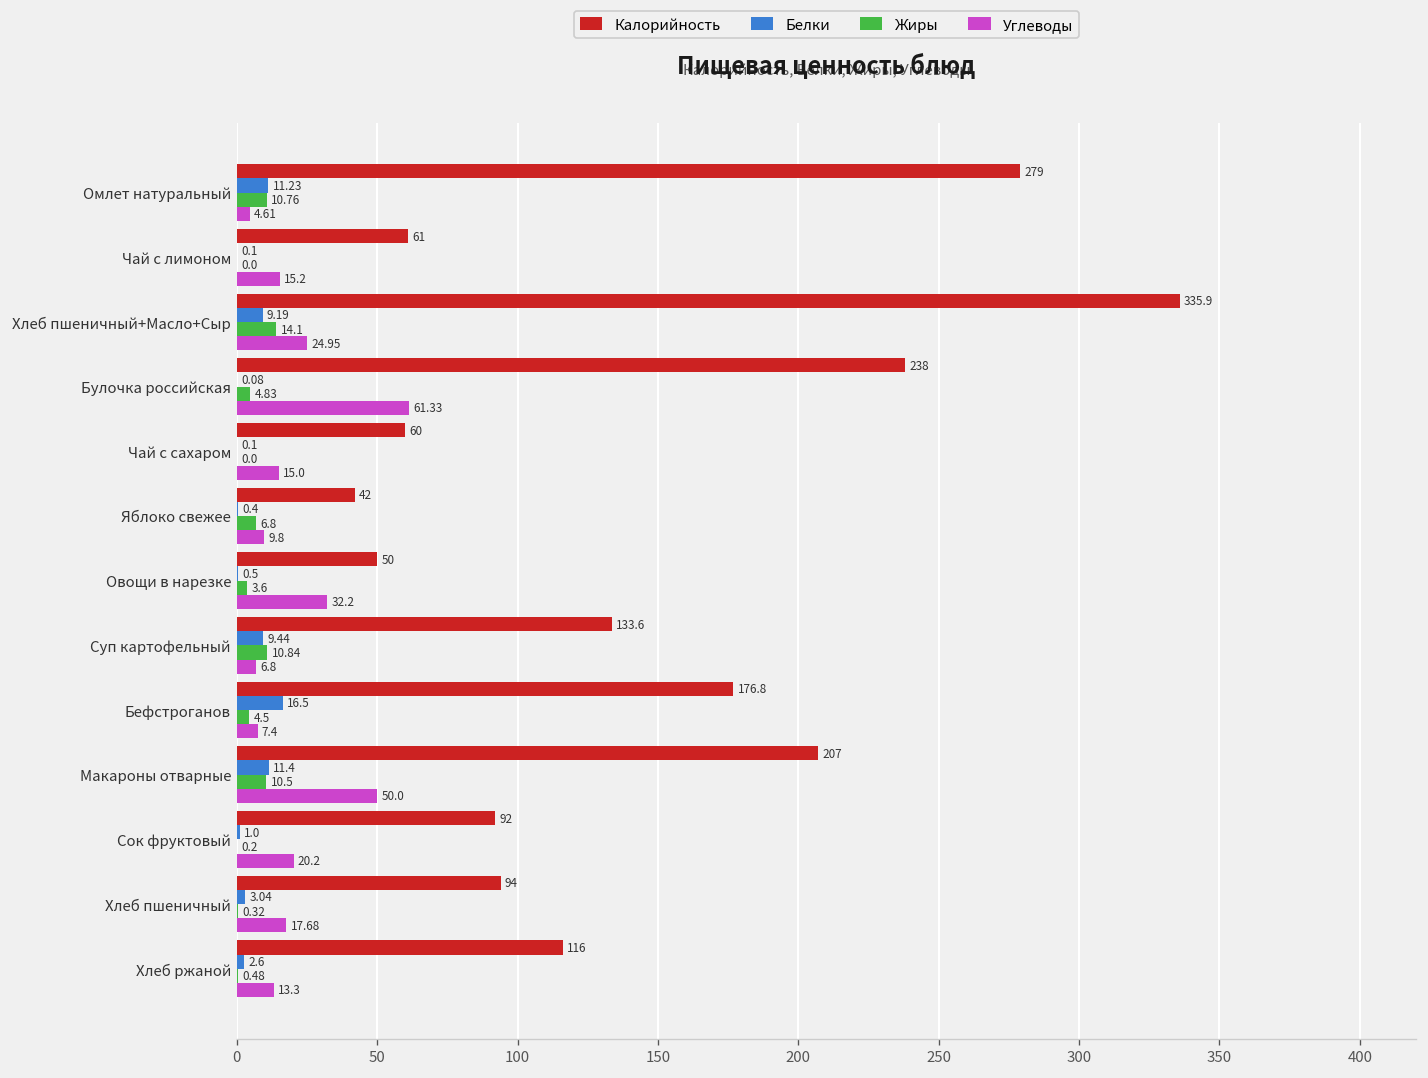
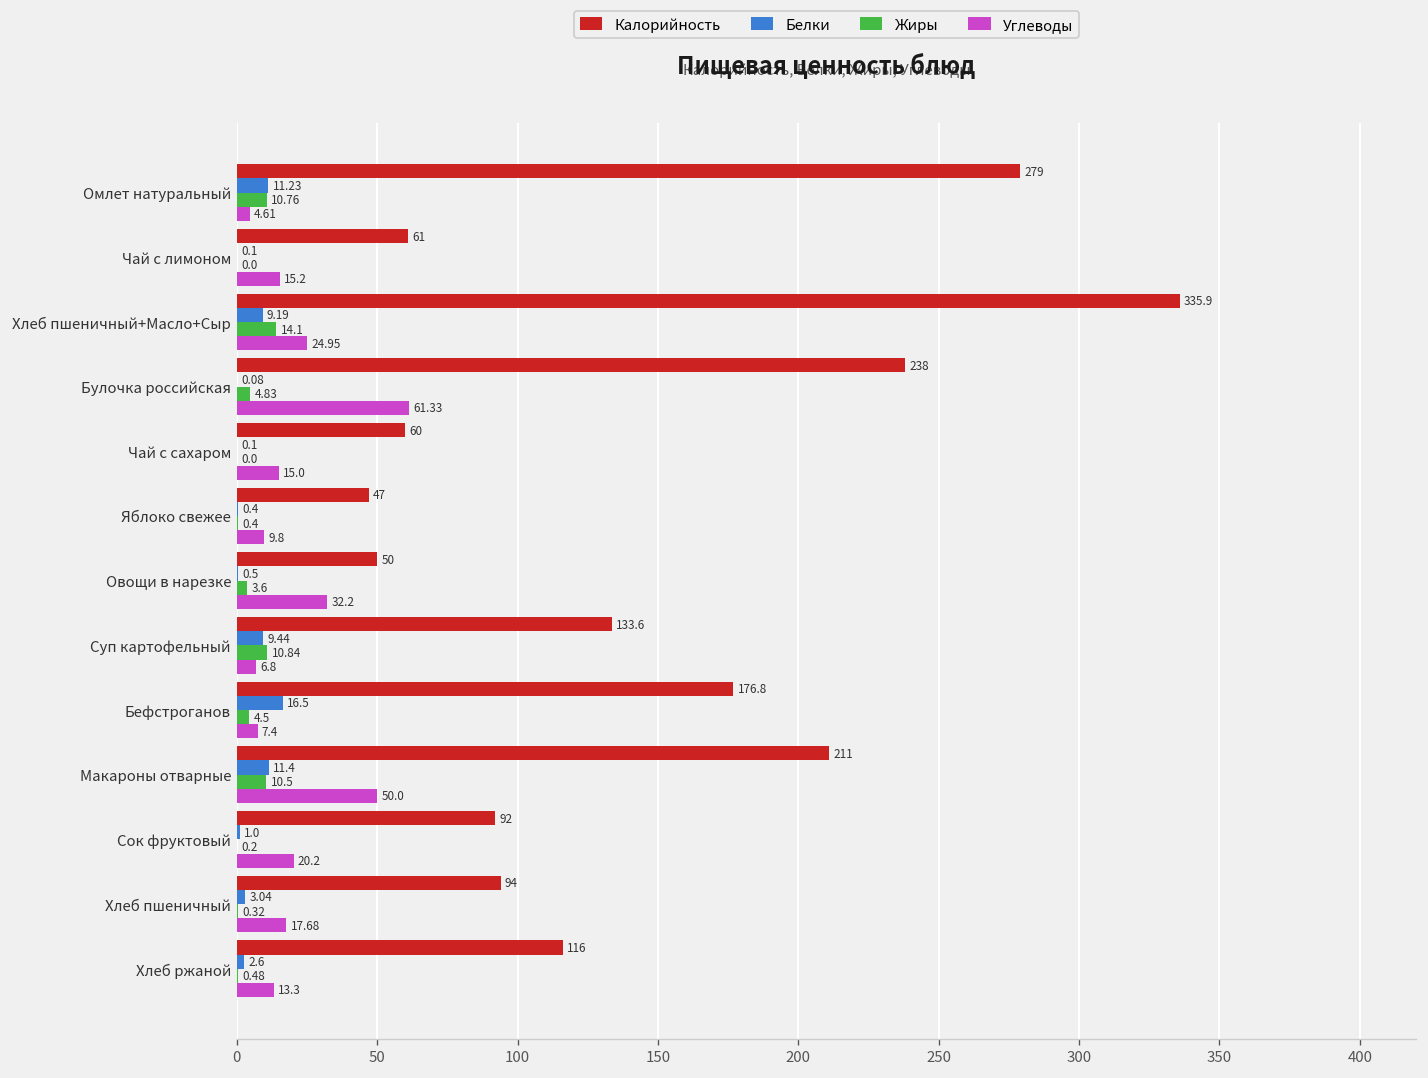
Калорийность, Яблоко свежее: 42 -> 47
Жиры, Яблоко свежее: 6.8 -> 0.4
Калорийность, Макароны отварные: 207 -> 211
